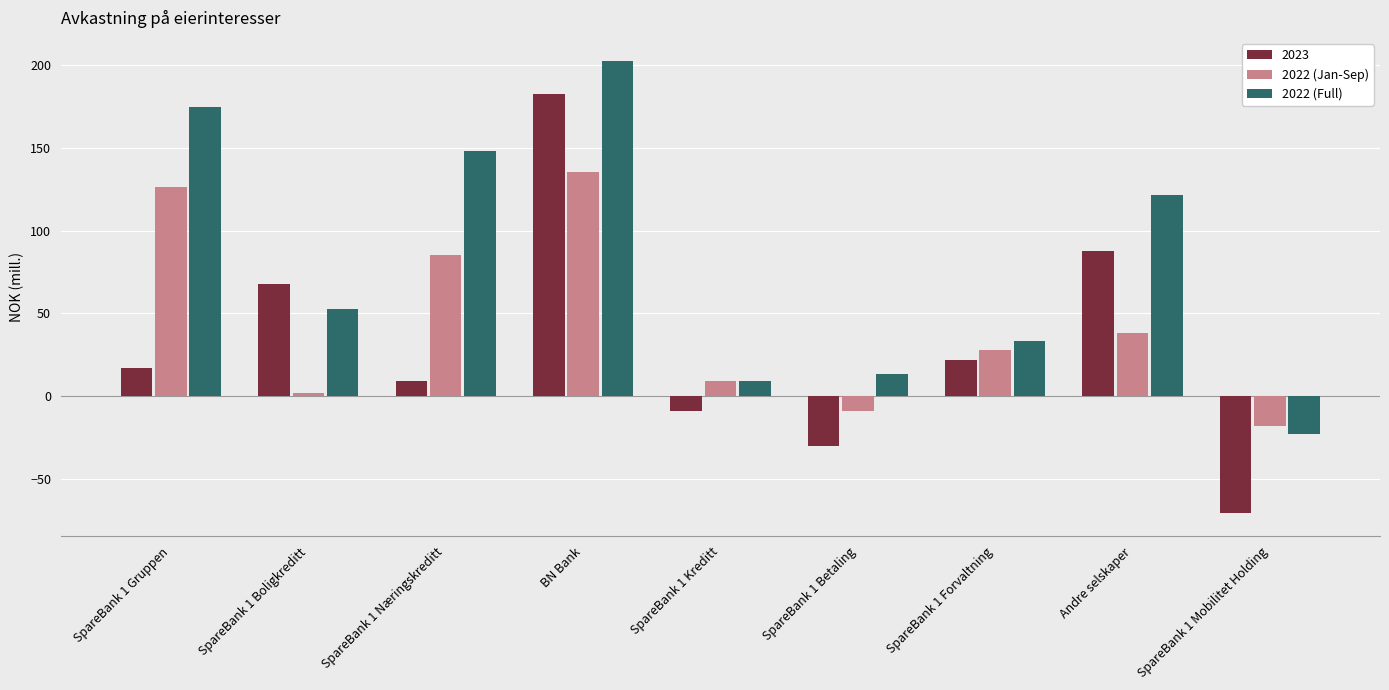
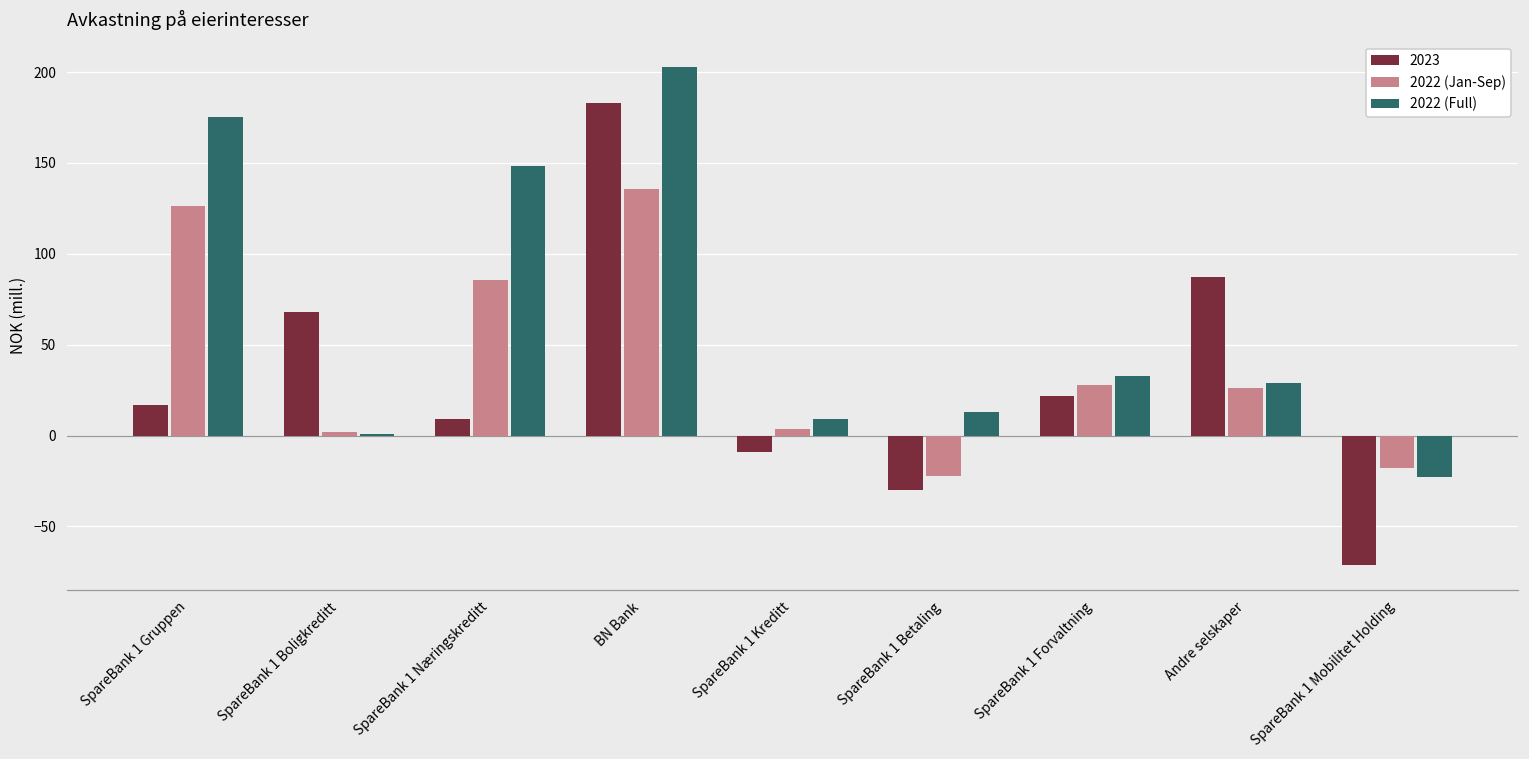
2022 (Full), SpareBank 1 Boligkreditt: 53 -> 1
2022 (Jan-Sep), SpareBank 1 Kreditt: 9 -> 4
2022 (Jan-Sep), SpareBank 1 Betaling: -9 -> -22
2022 (Jan-Sep), Andre selskaper: 38 -> 26
2022 (Full), Andre selskaper: 122 -> 29
